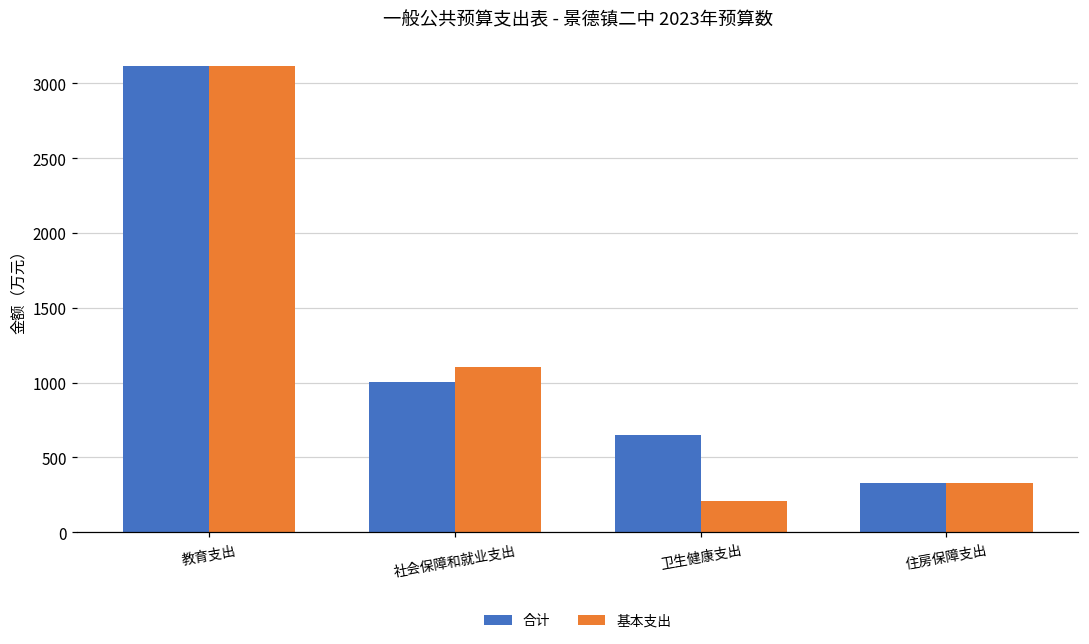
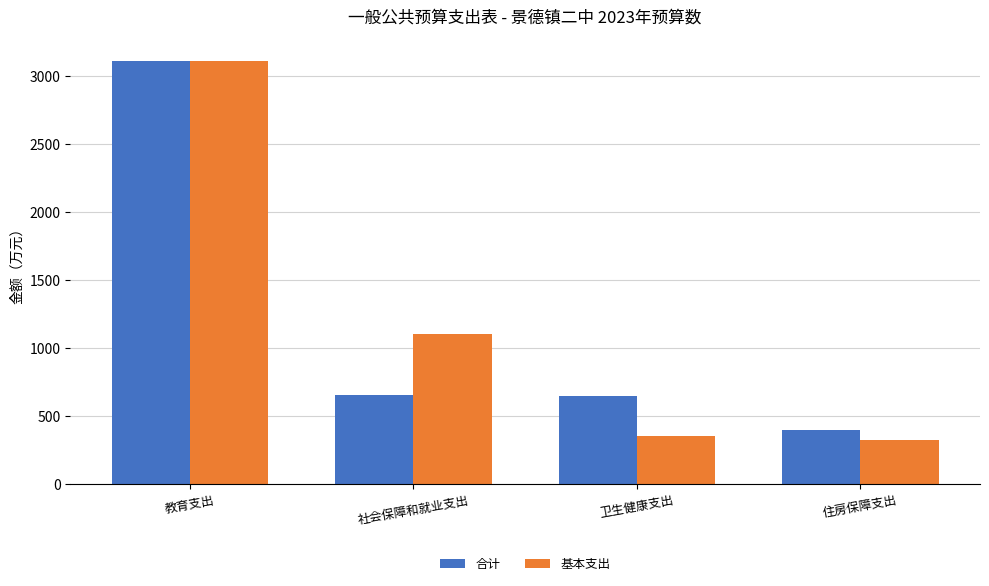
合计, 社会保障和就业支出: 1000 -> 660
基本支出, 卫生健康支出: 210 -> 350
合计, 住房保障支出: 330 -> 400
